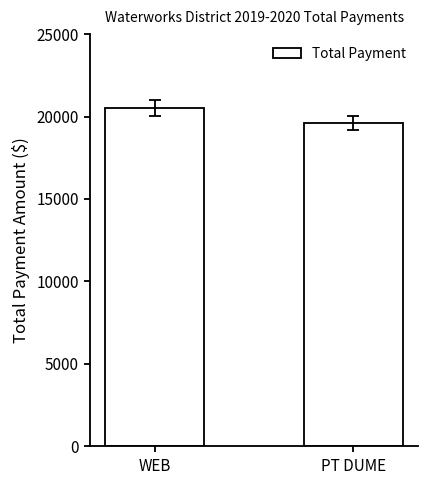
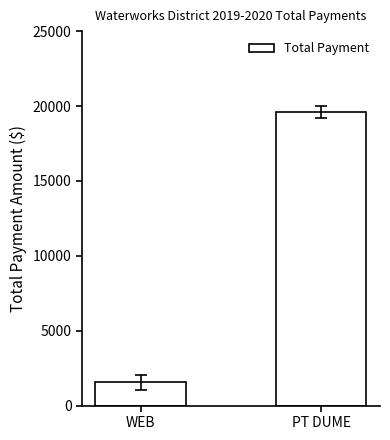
Total Payment, WEB: 20500 -> 1500
